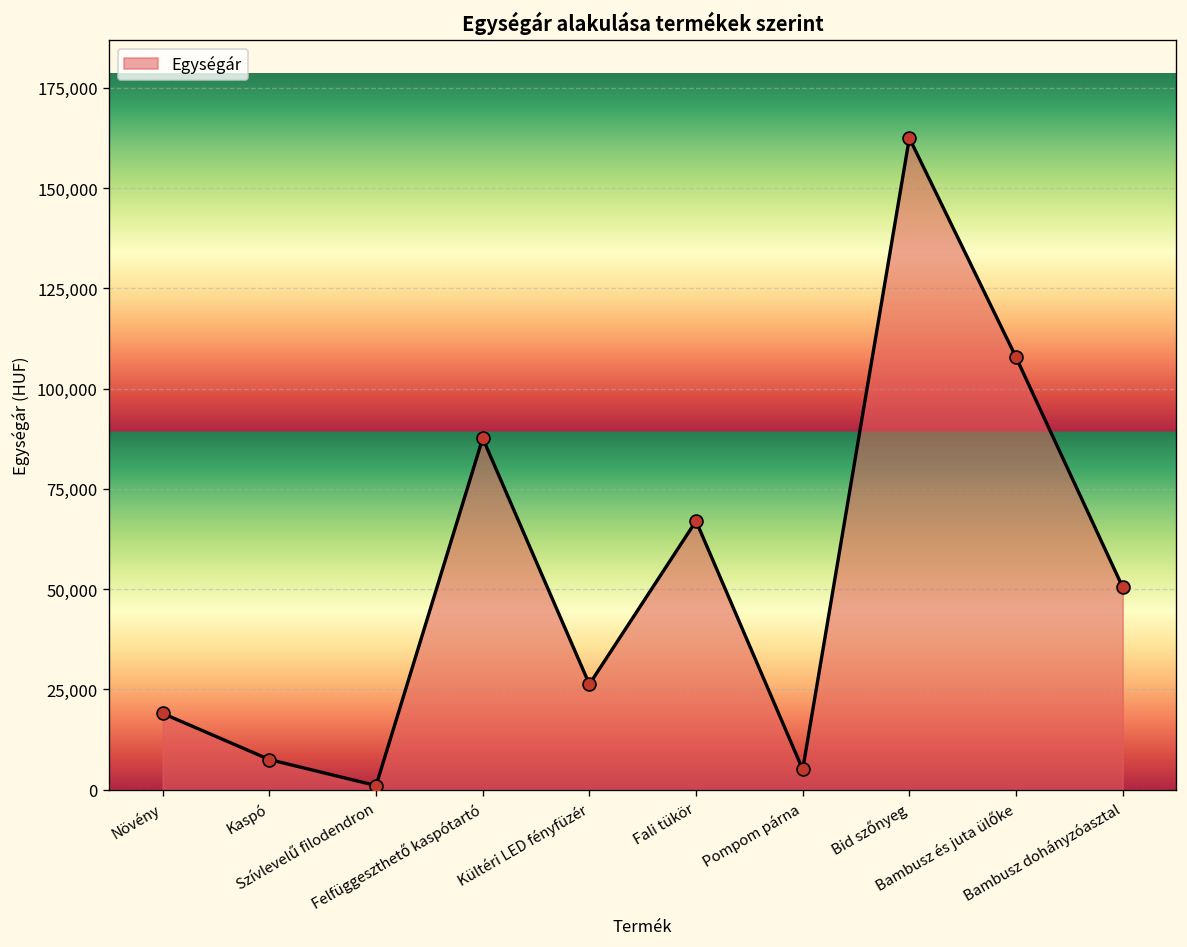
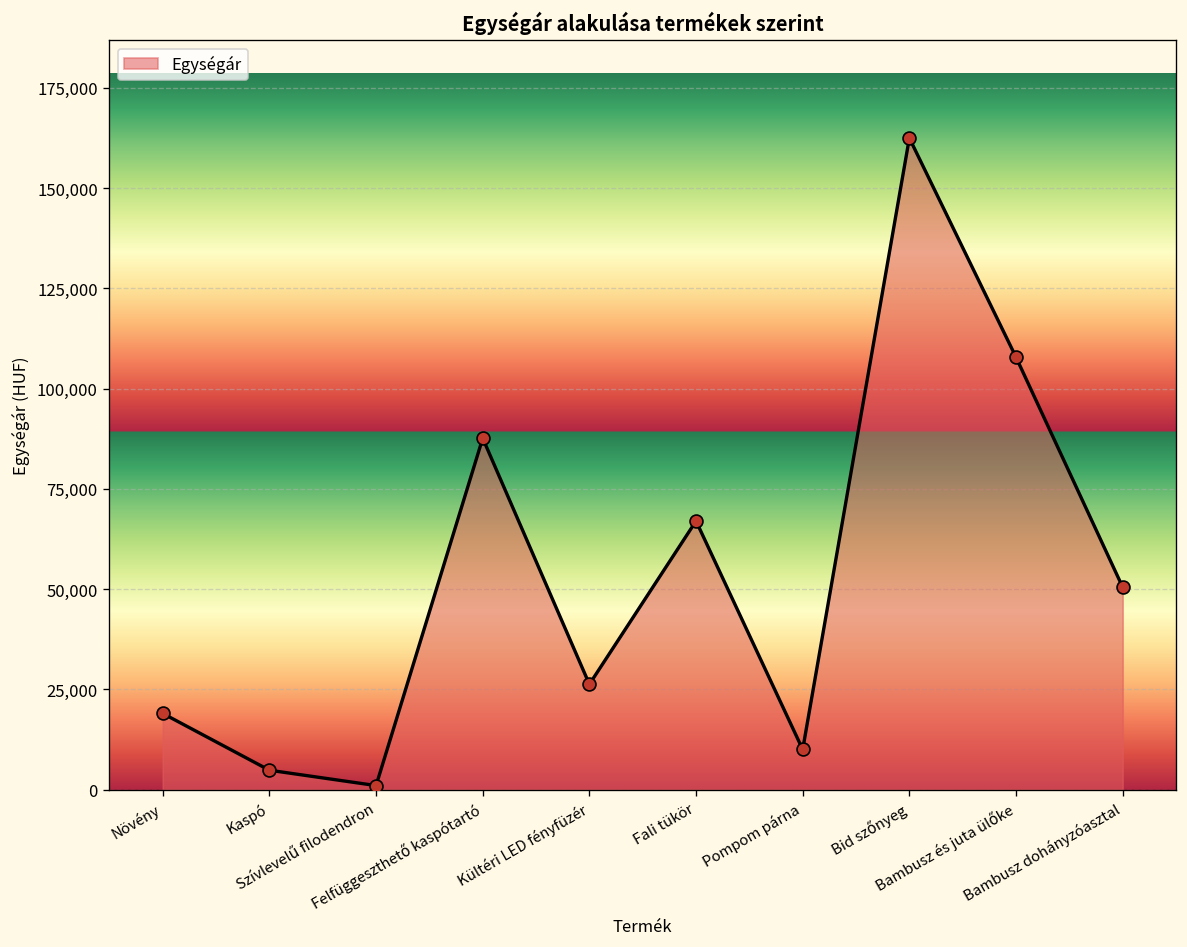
Kaspó: 7,000 -> 5,000
Pompom párna: 5,000 -> 10,000
